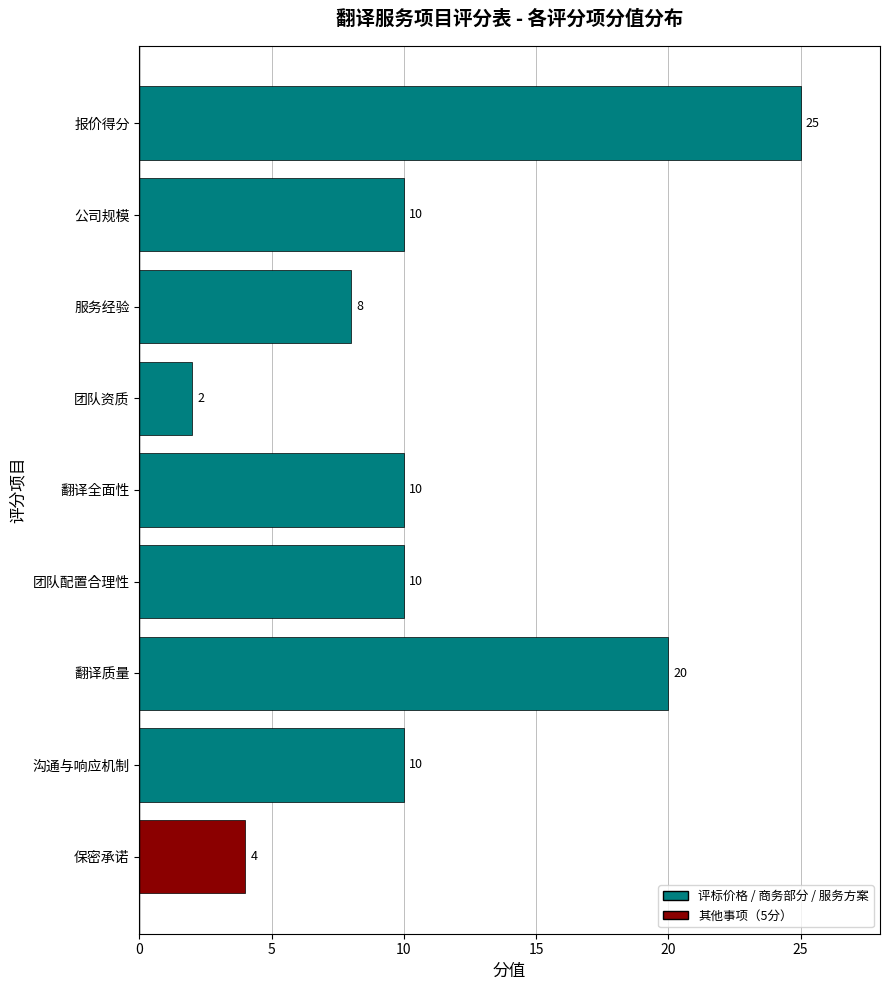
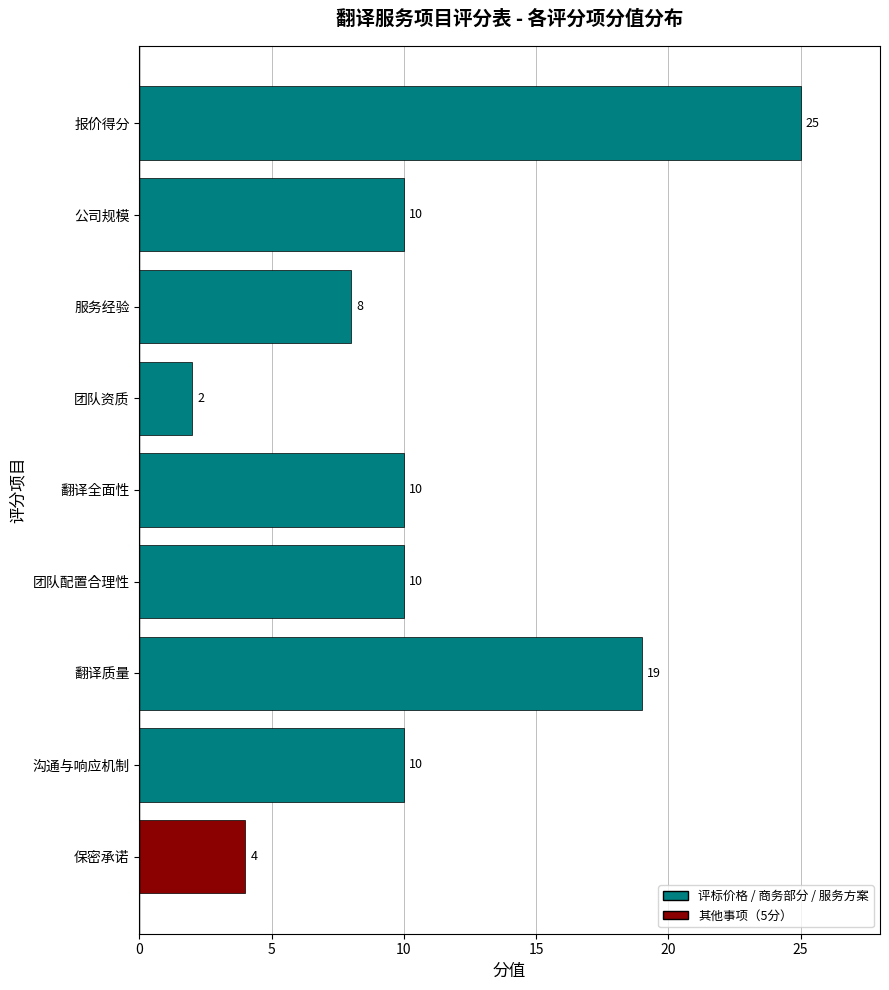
翻译质量: 20 -> 19
